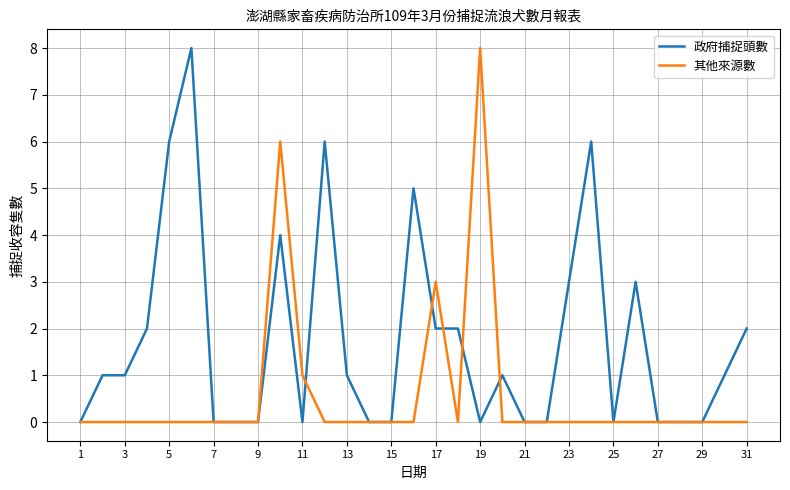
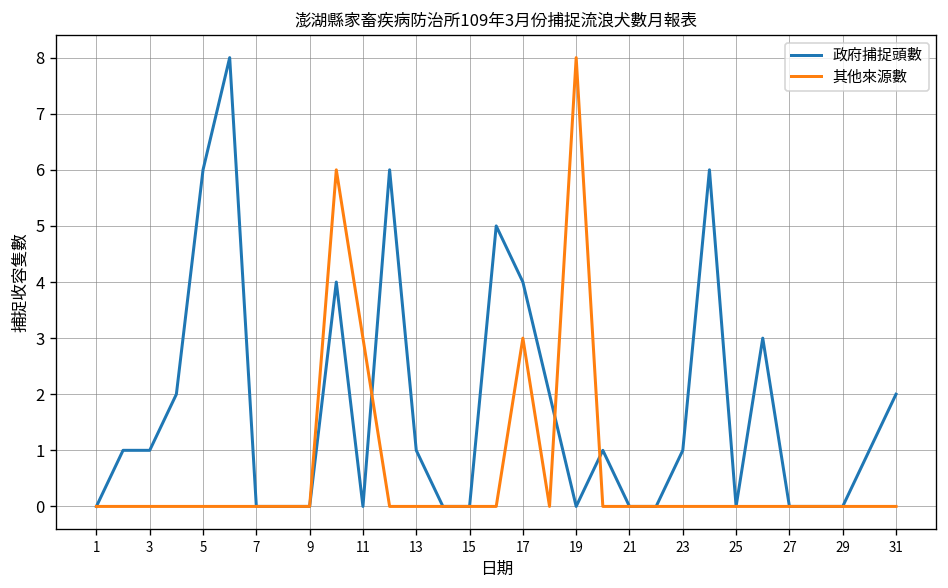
其他來源數, 11: 1 -> 3
政府捕捉頭數, 17: 2 -> 4
政府捕捉頭數, 23: 3 -> 1
